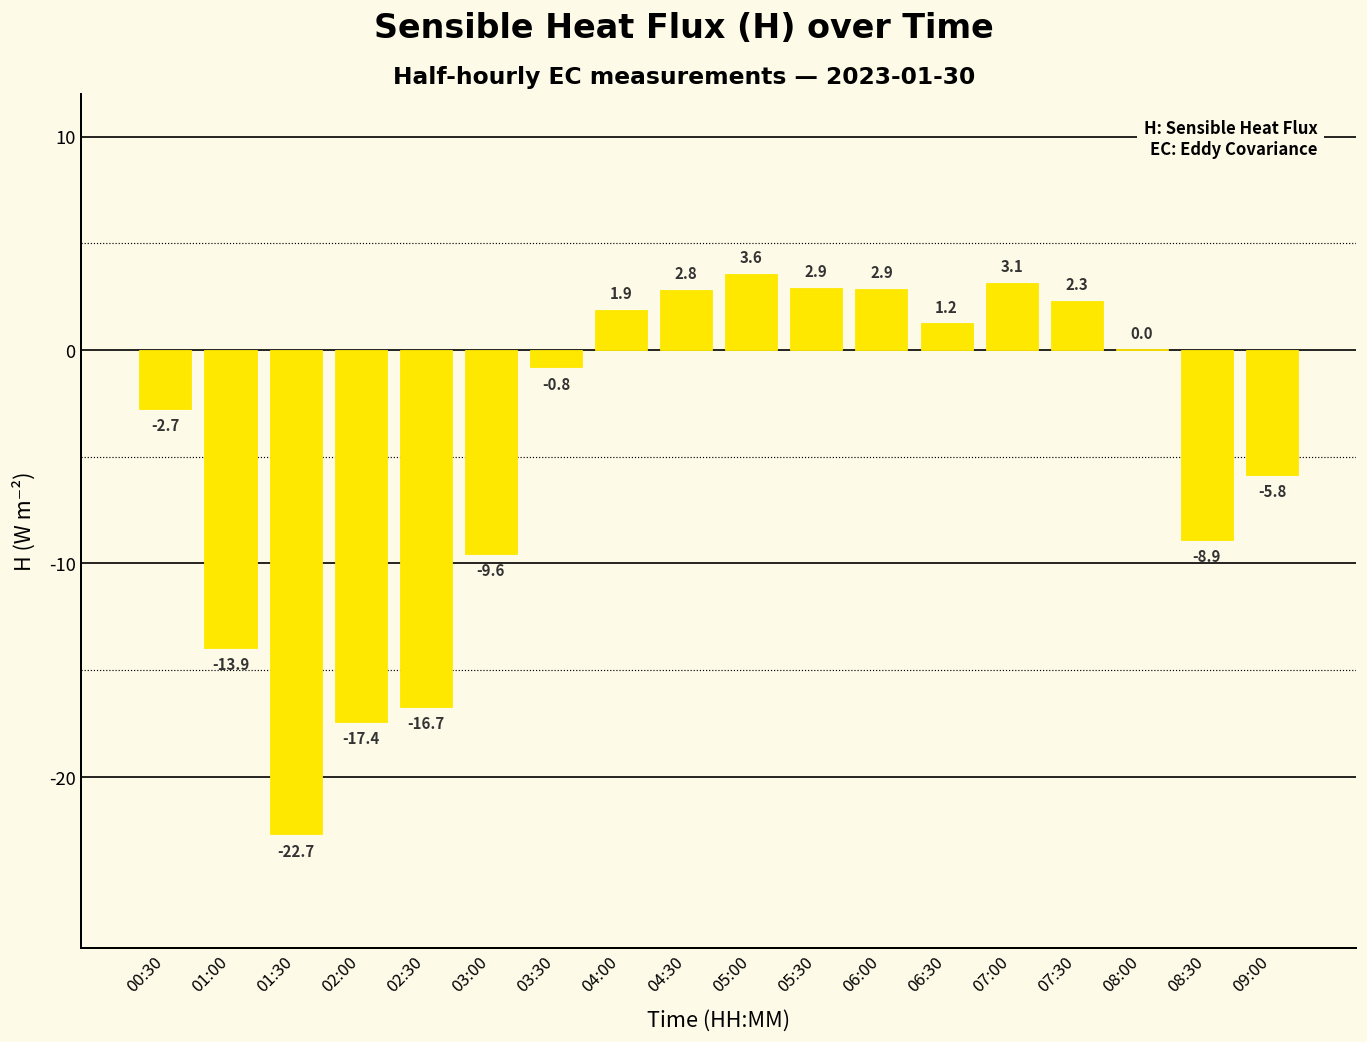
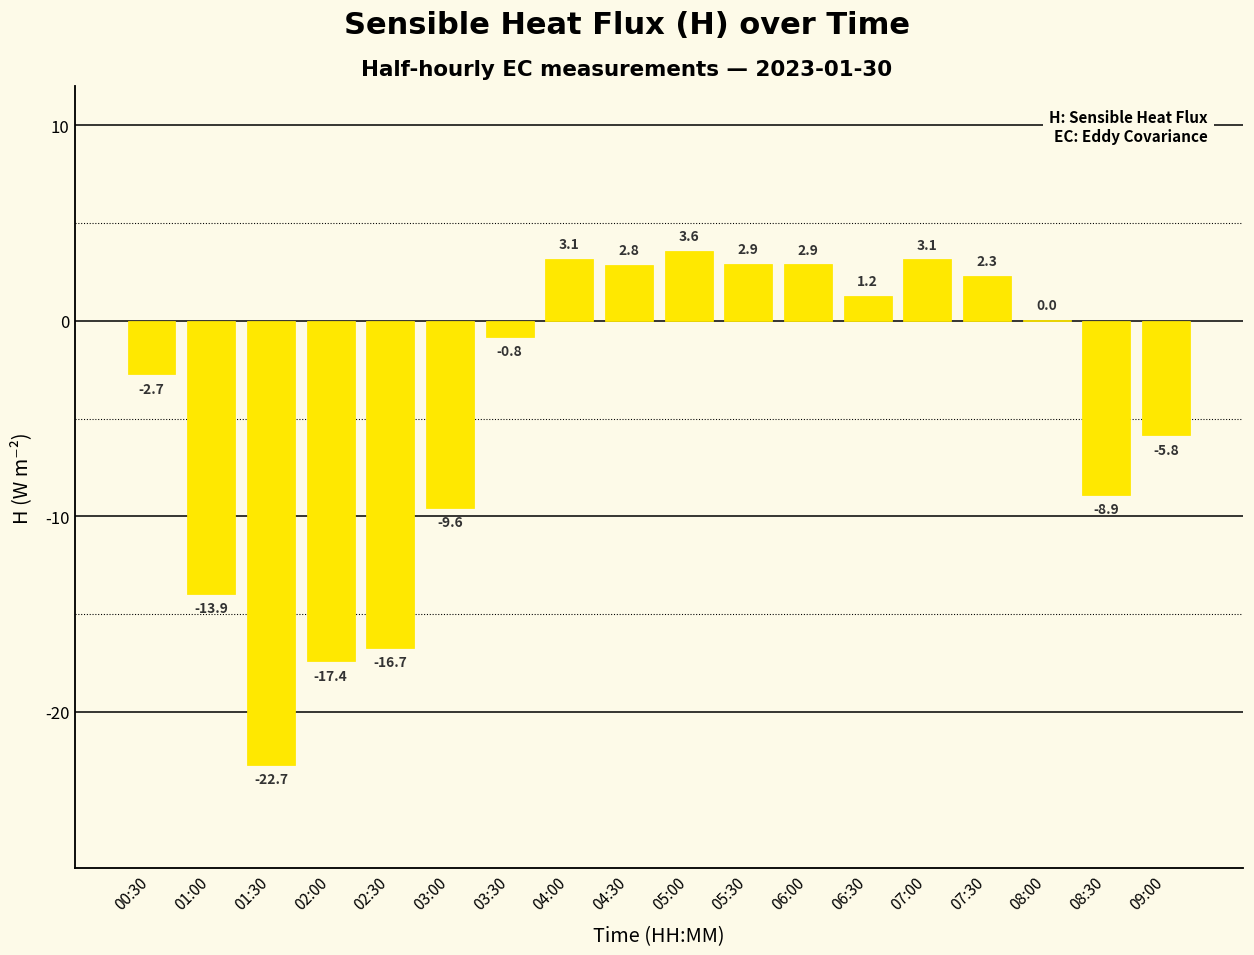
04:00: 1.9 -> 3.1
